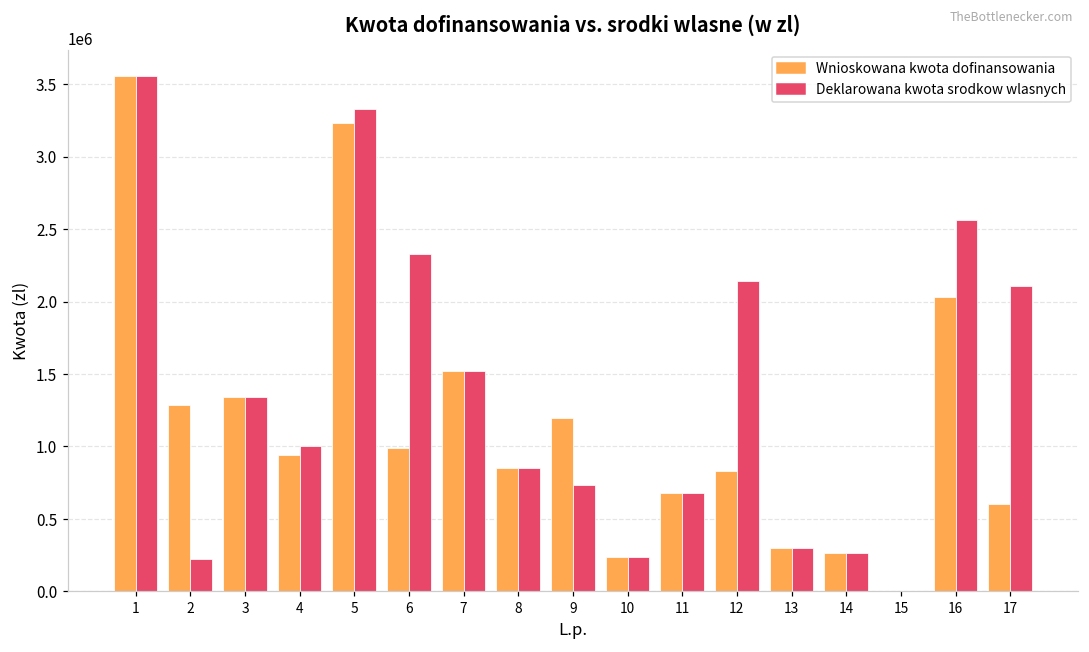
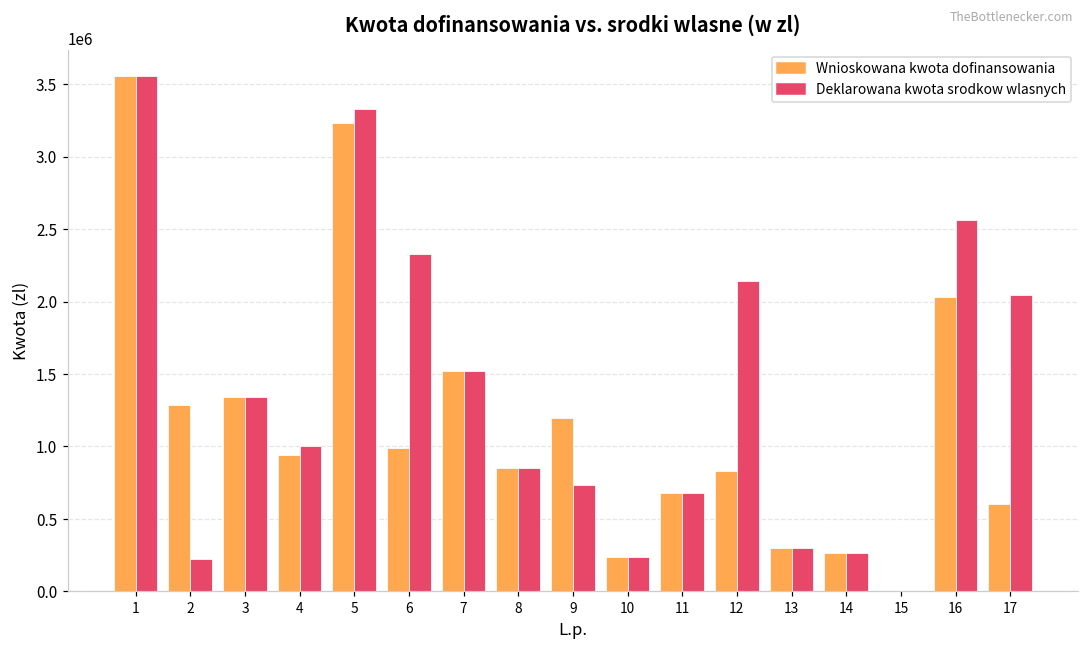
Deklarowana kwota srodkow wlasnych, 17: 2110000 -> 2040000
